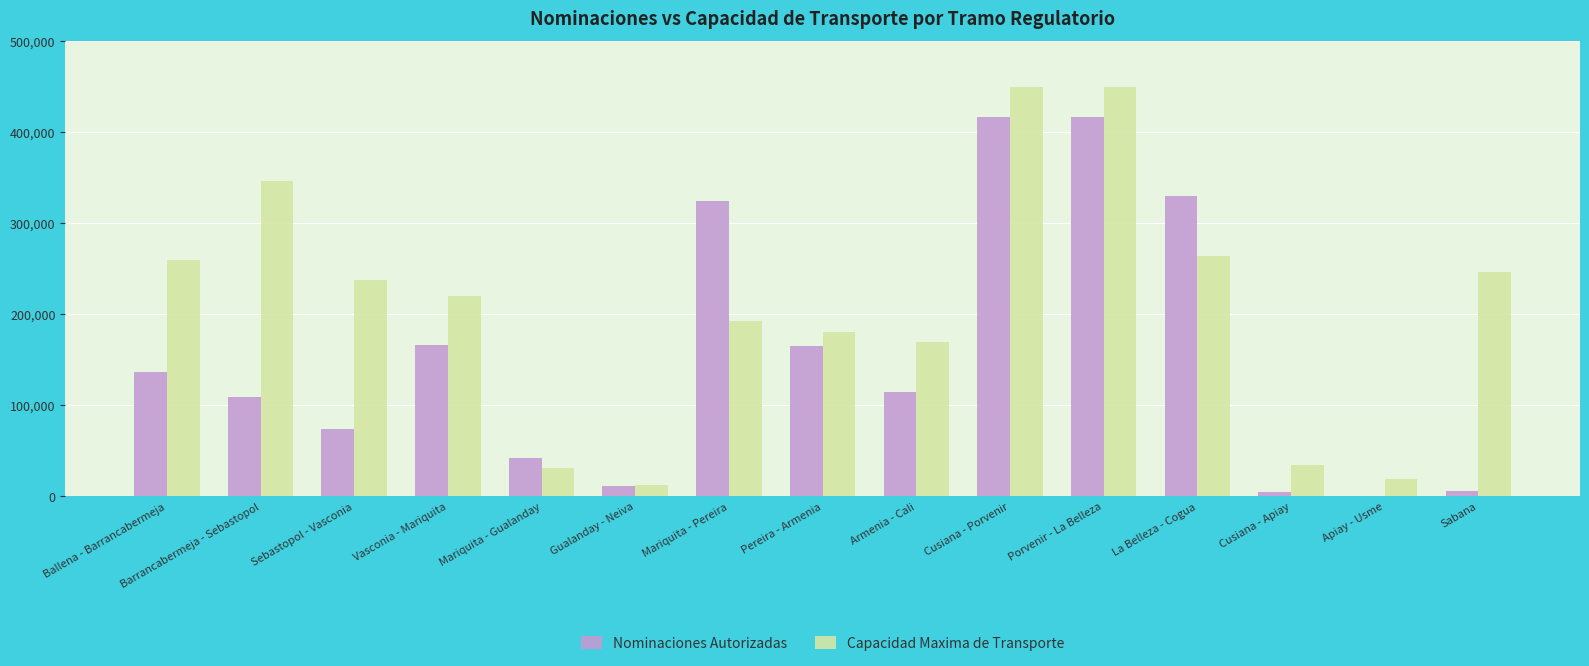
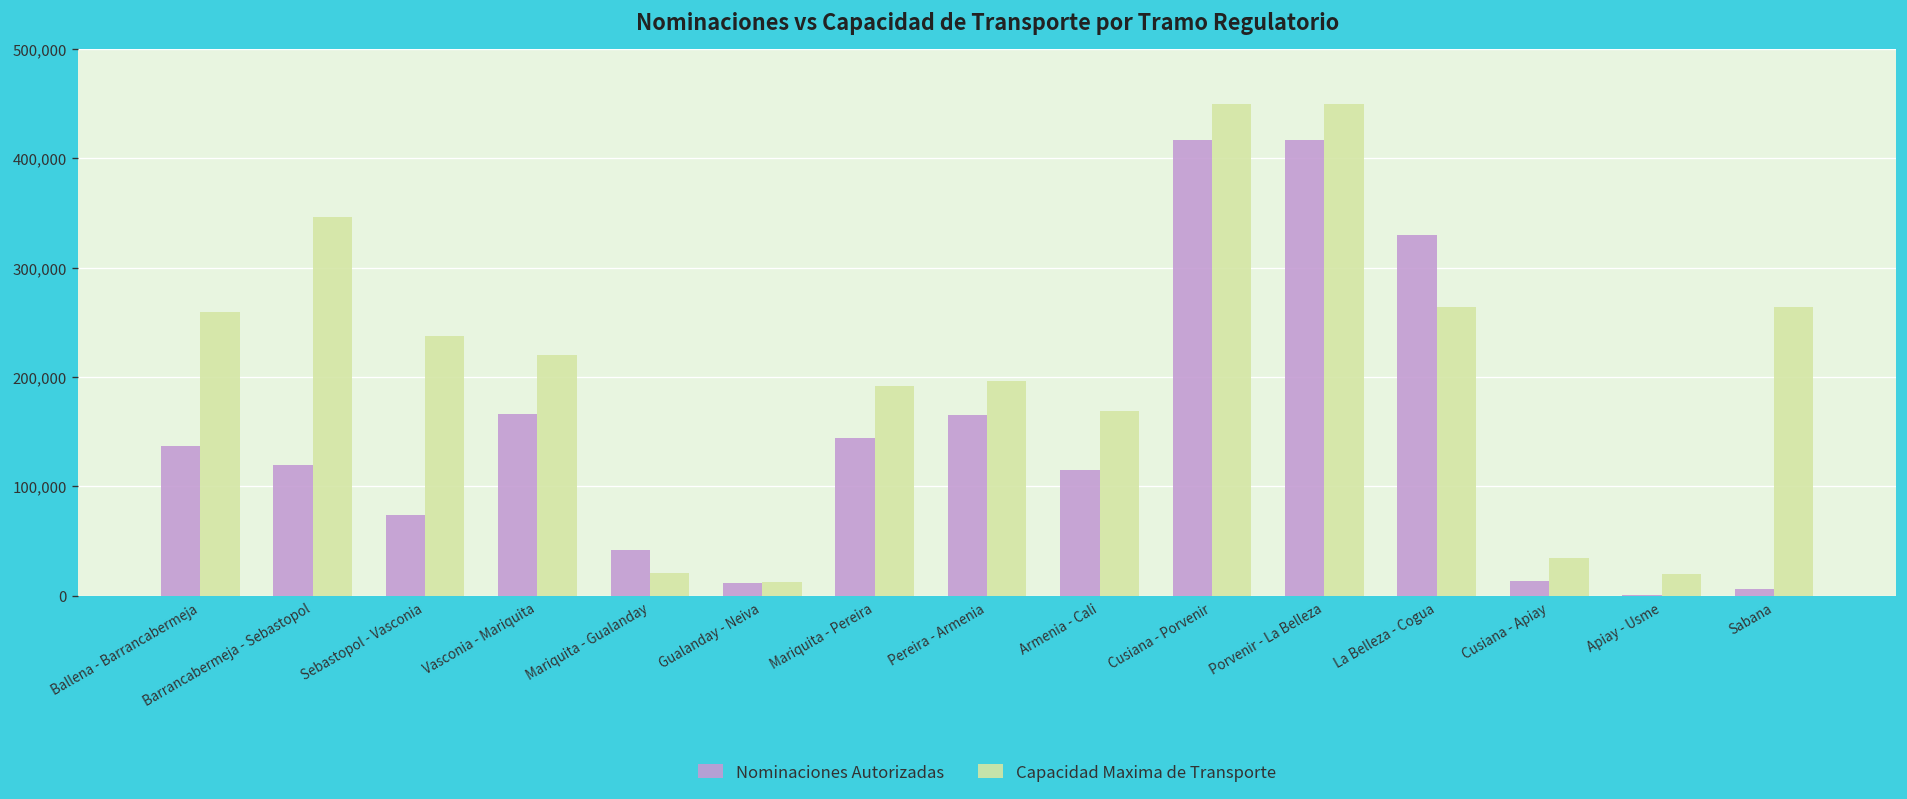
Nominaciones Autorizadas, Barrancabermeja - Sebastopol: 110,000 -> 120,000
Capacidad Maxima de Transporte, Mariquita - Gualanday: 30,000 -> 20,000
Nominaciones Autorizadas, Mariquita - Pereira: 320,000 -> 140,000
Capacidad Maxima de Transporte, Pereira - Armenia: 180,000 -> 200,000
Nominaciones Autorizadas, Cusiana - Apiay: 0 -> 10,000
Capacidad Maxima de Transporte, Sabana: 250,000 -> 260,000
